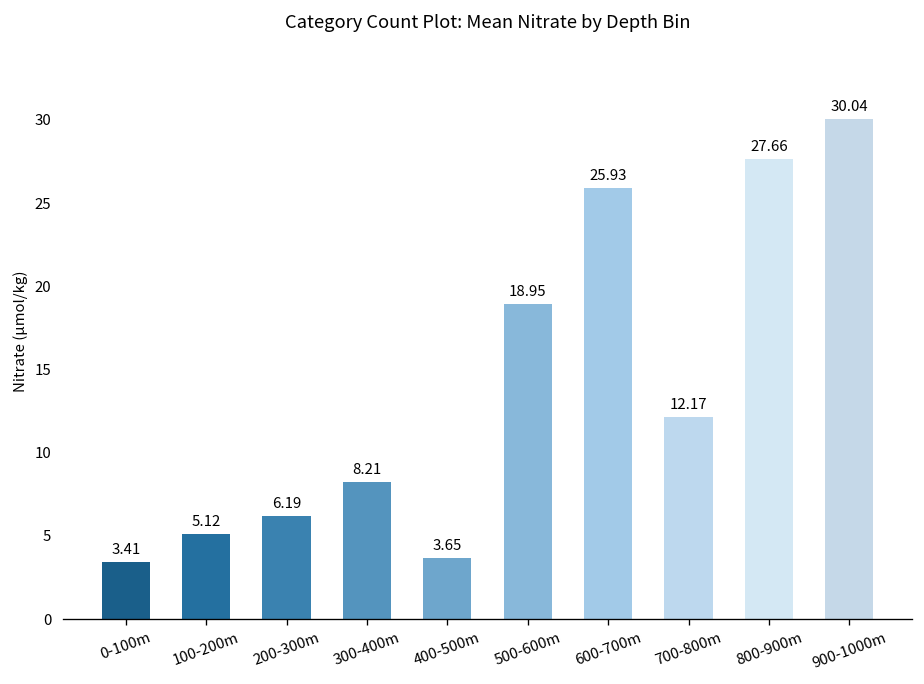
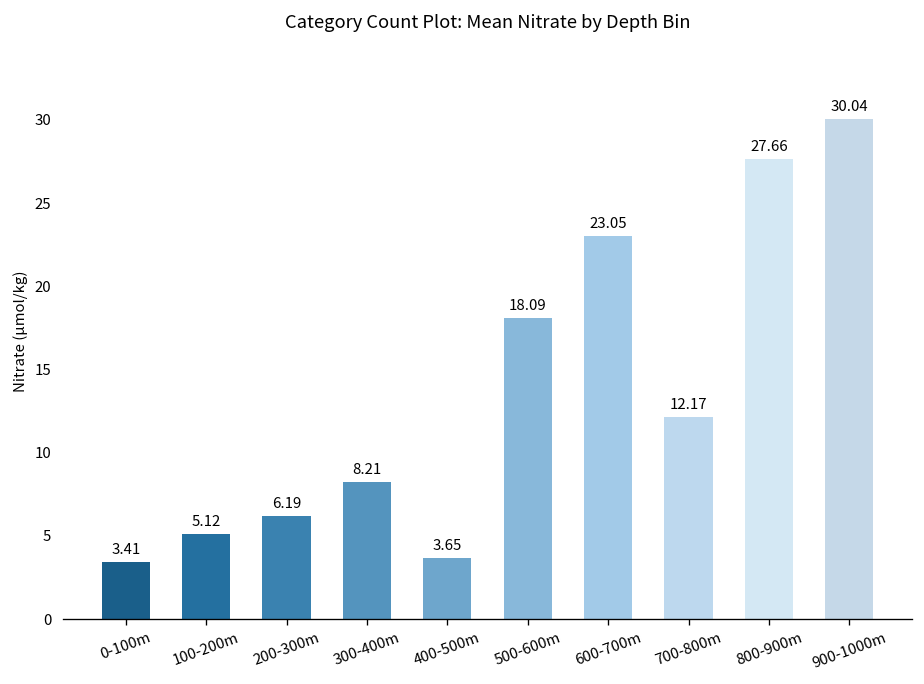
500-600m: 18.95 -> 18.09
600-700m: 25.93 -> 23.05
